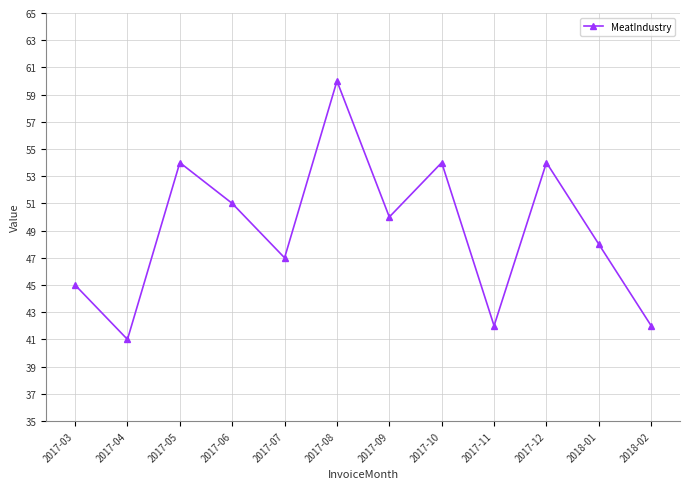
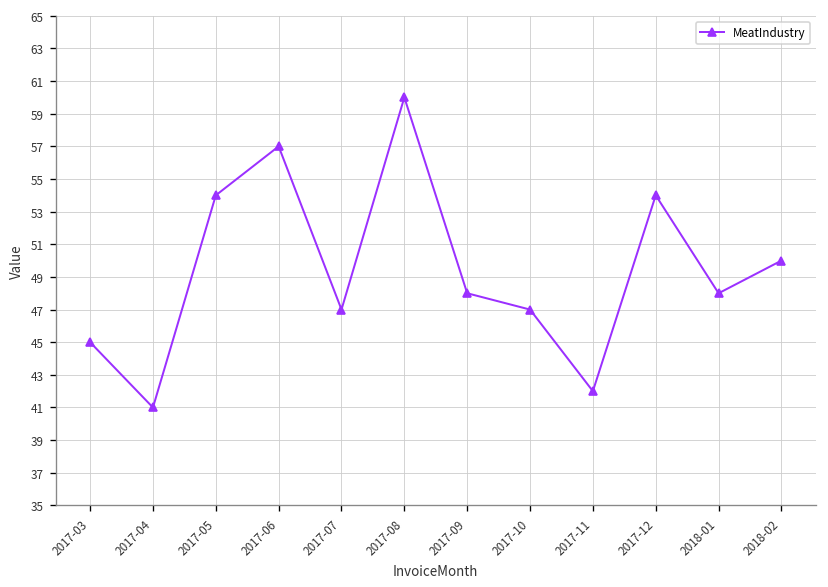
2017-06: 51 -> 57
2017-09: 50 -> 48
2017-10: 54 -> 47
2018-02: 42 -> 50
